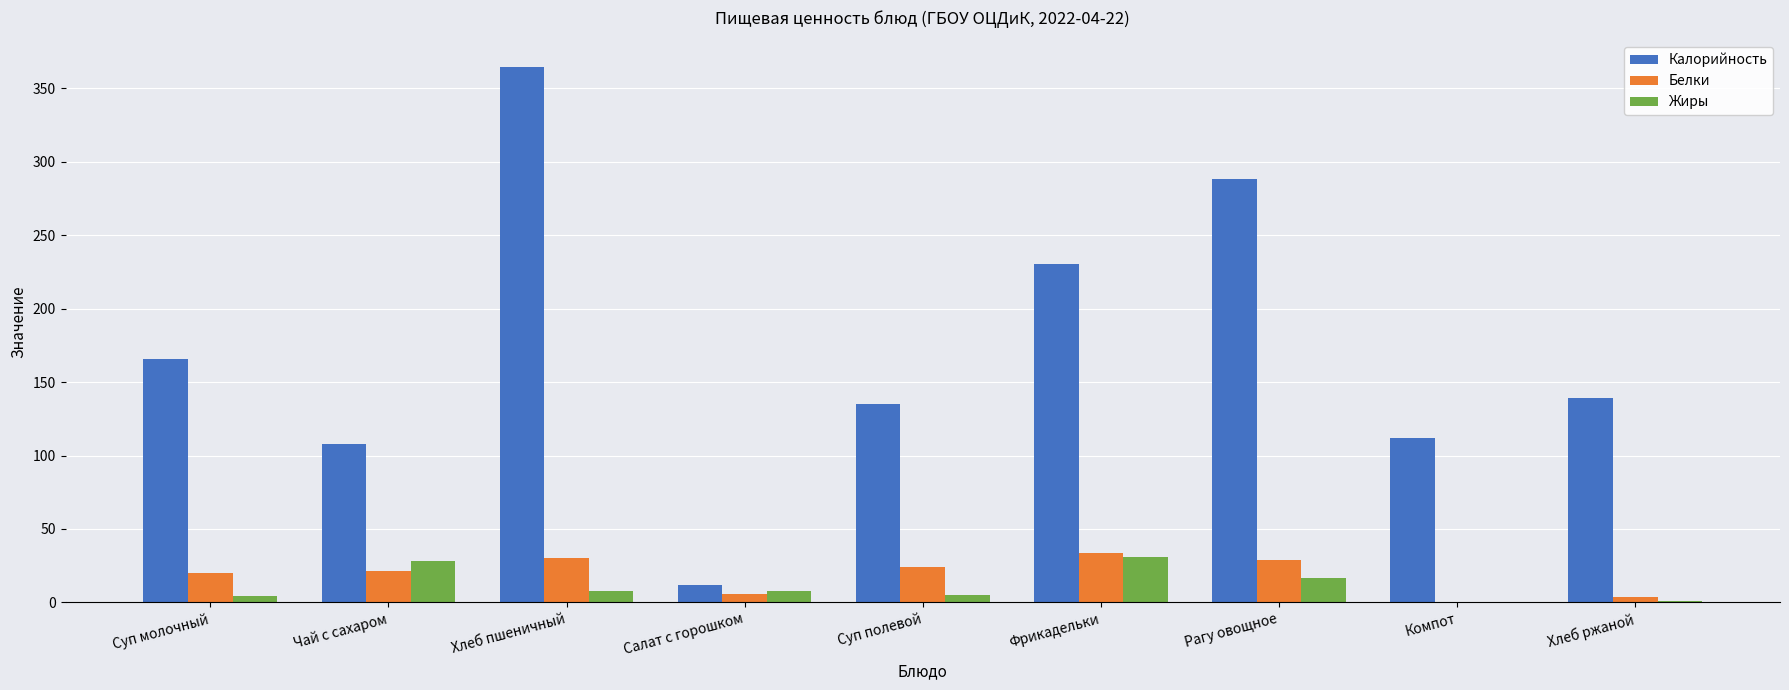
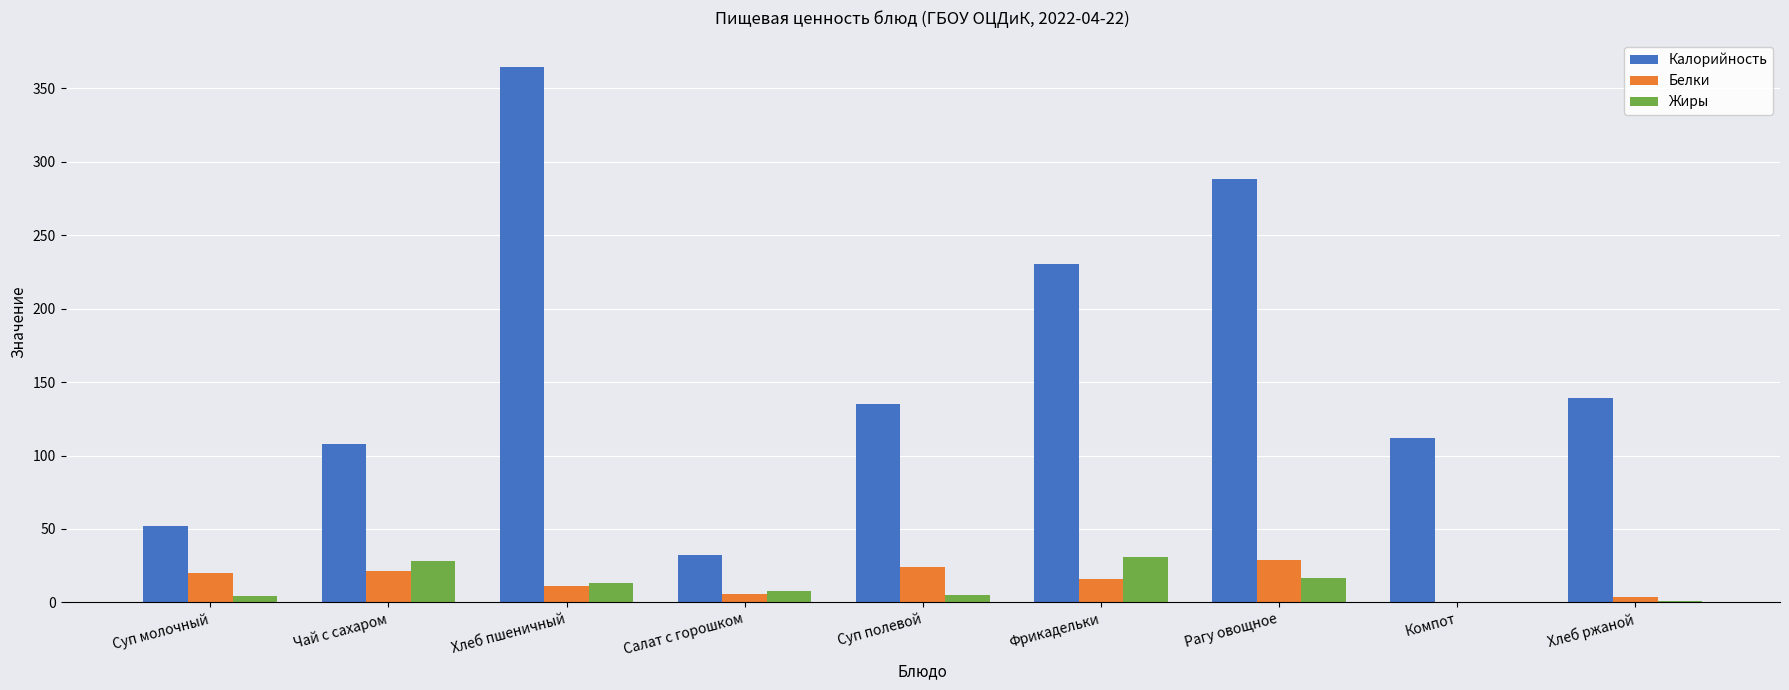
Калорийность, Суп молочный: 166 -> 52
Белки, Хлеб пшеничный: 30 -> 11
Жиры, Хлеб пшеничный: 7 -> 13
Калорийность, Салат с горошком: 12 -> 33
Белки, Фрикадельки: 34 -> 16
